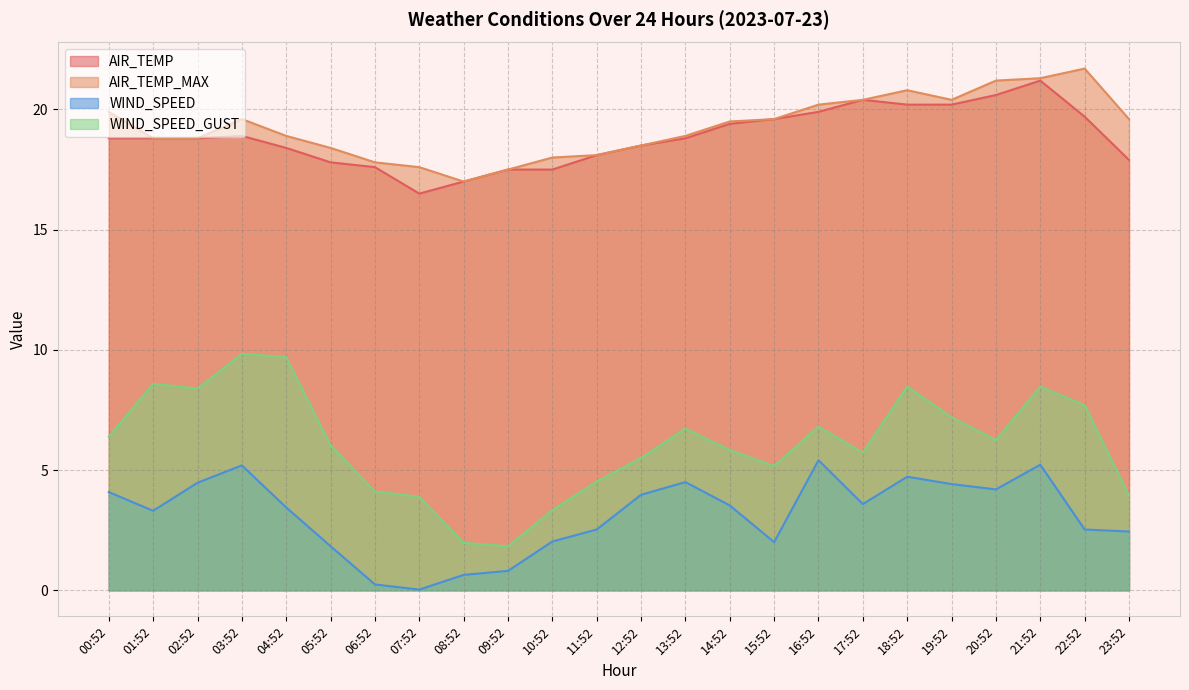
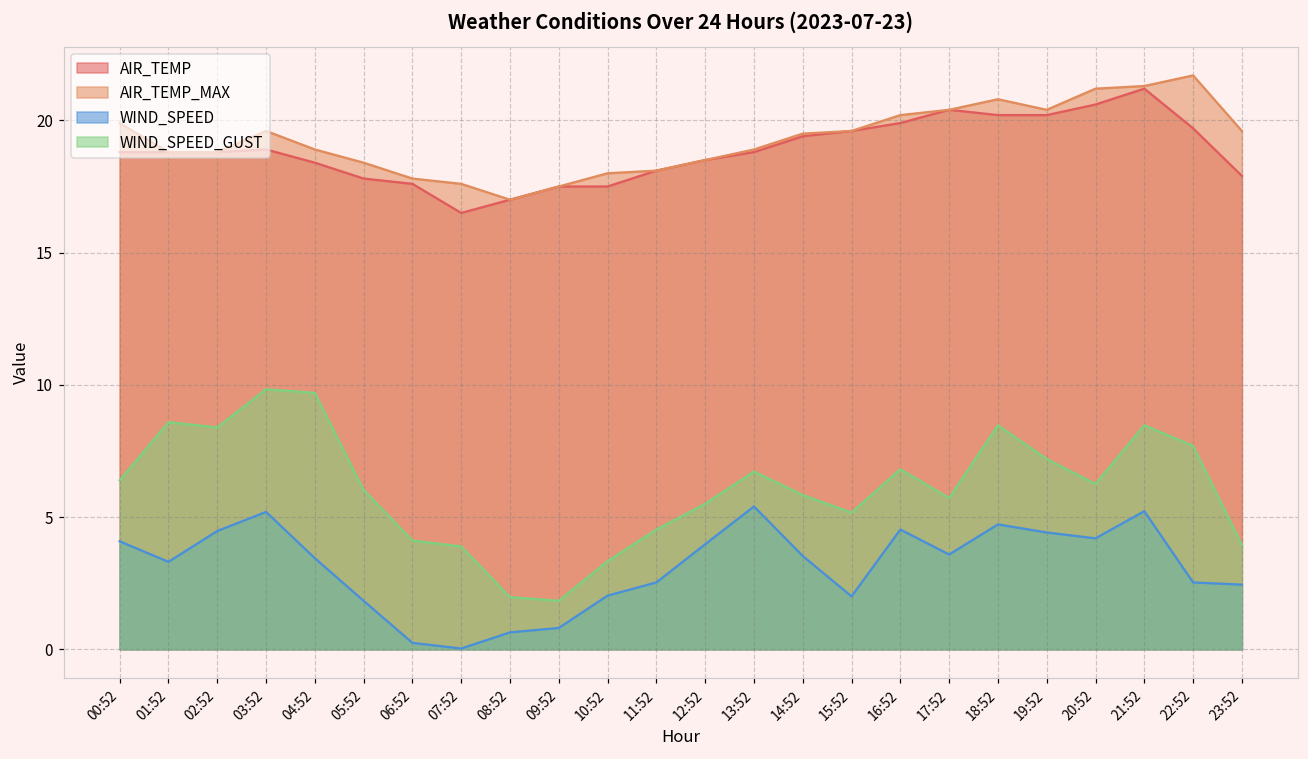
WIND_SPEED, 13:52: 4.5 -> 5.4
WIND_SPEED, 16:52: 5.4 -> 4.5
